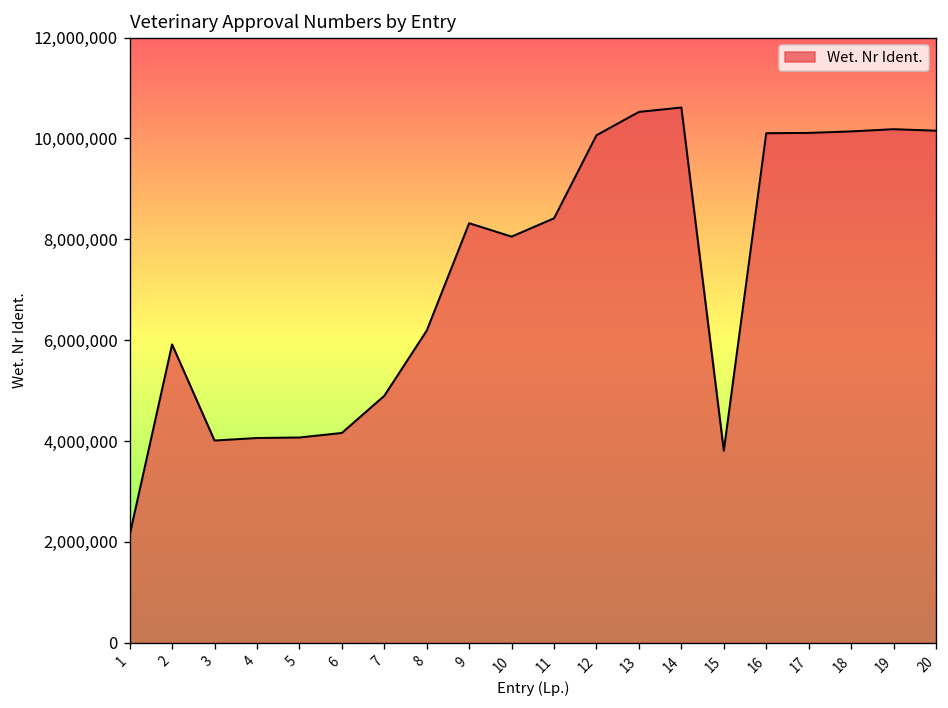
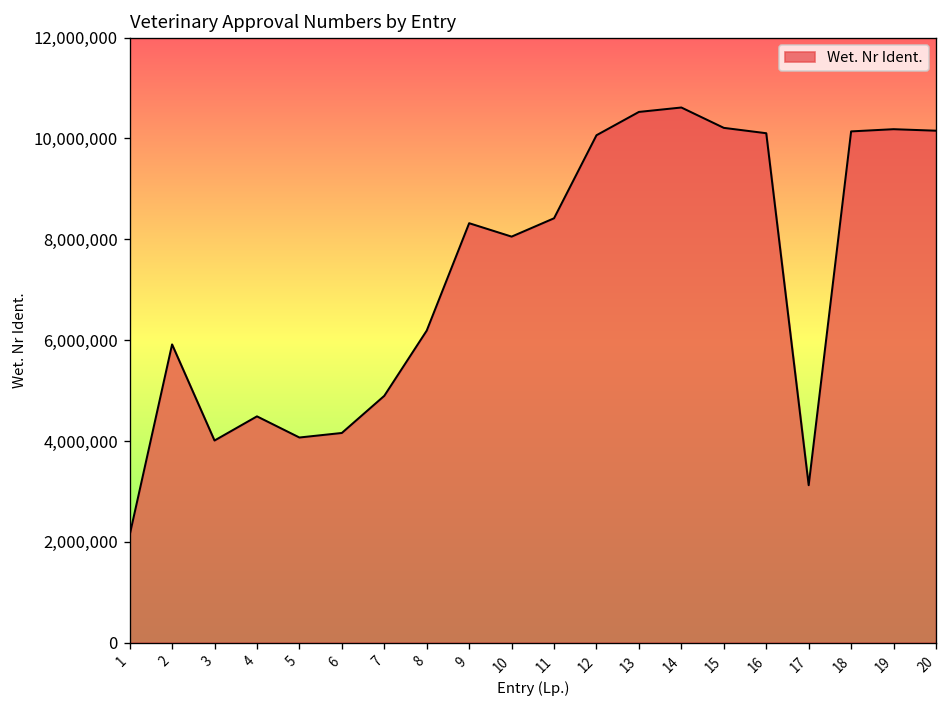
4: 4,100,000 -> 4,500,000
15: 3,800,000 -> 10,200,000
17: 10,100,000 -> 3,100,000
